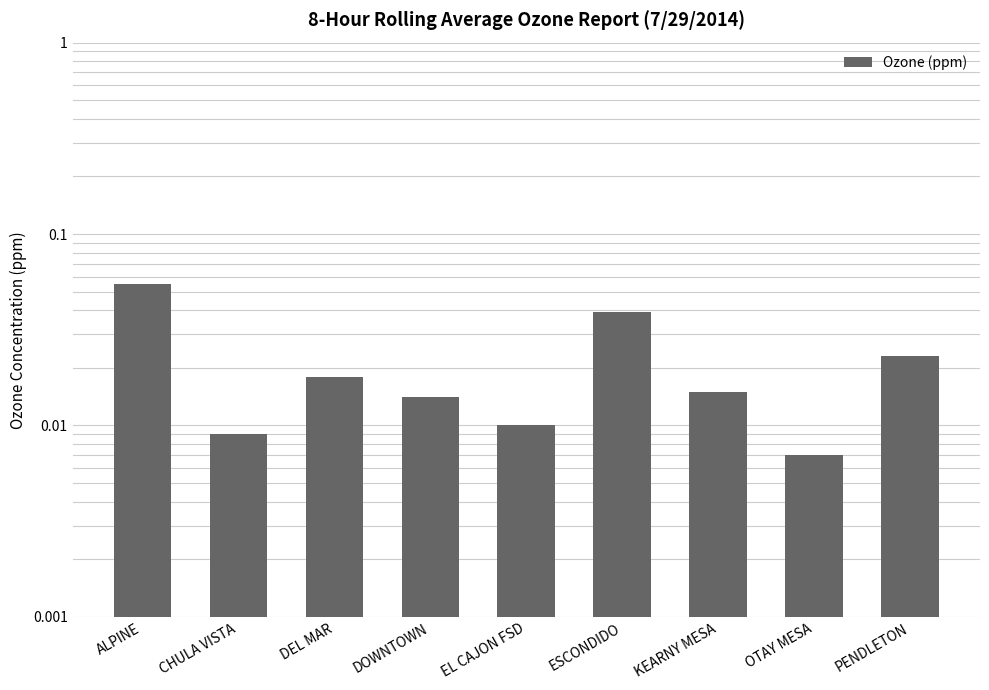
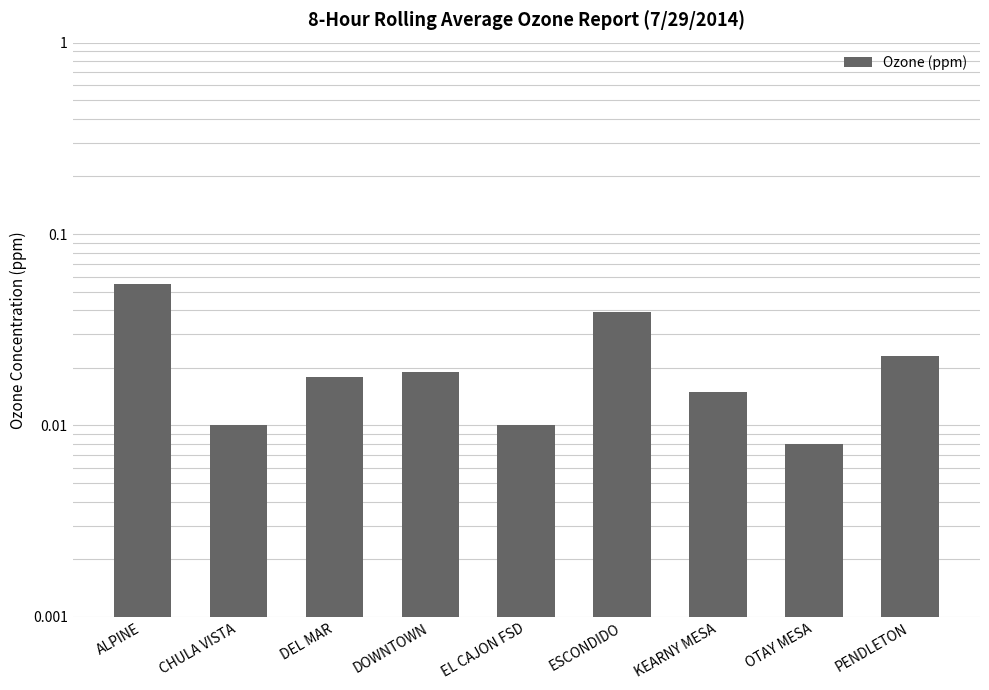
CHULA VISTA: 0.009 -> 0.010
DOWNTOWN: 0.014 -> 0.019
OTAY MESA: 0.007 -> 0.008
